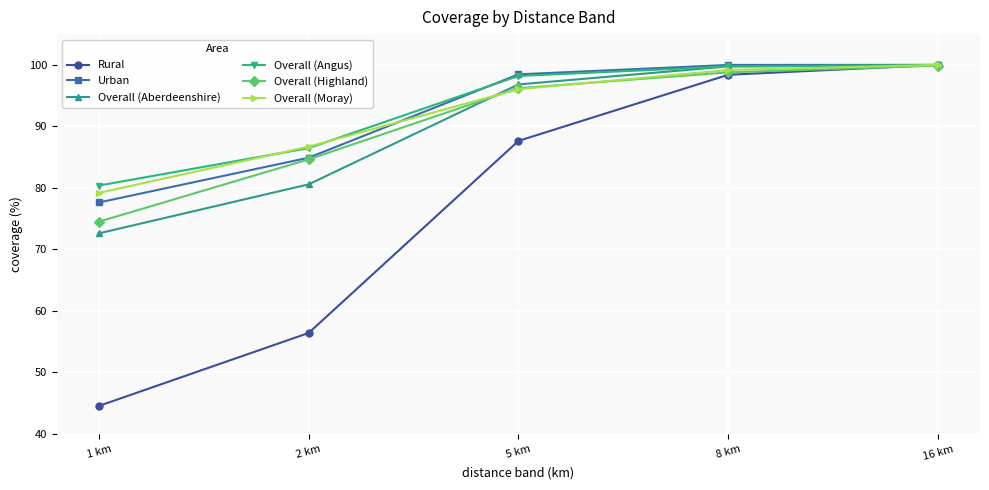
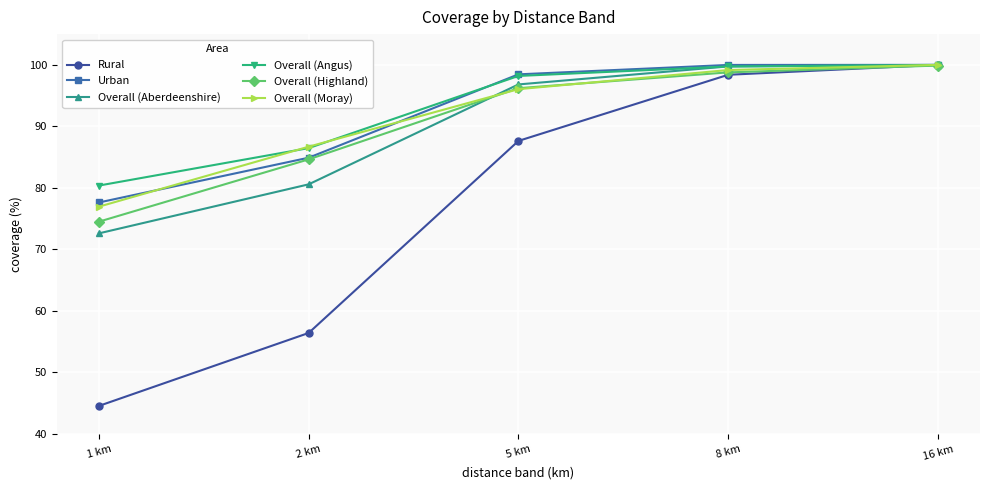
Overall (Moray), 1 km: 79 -> 77
